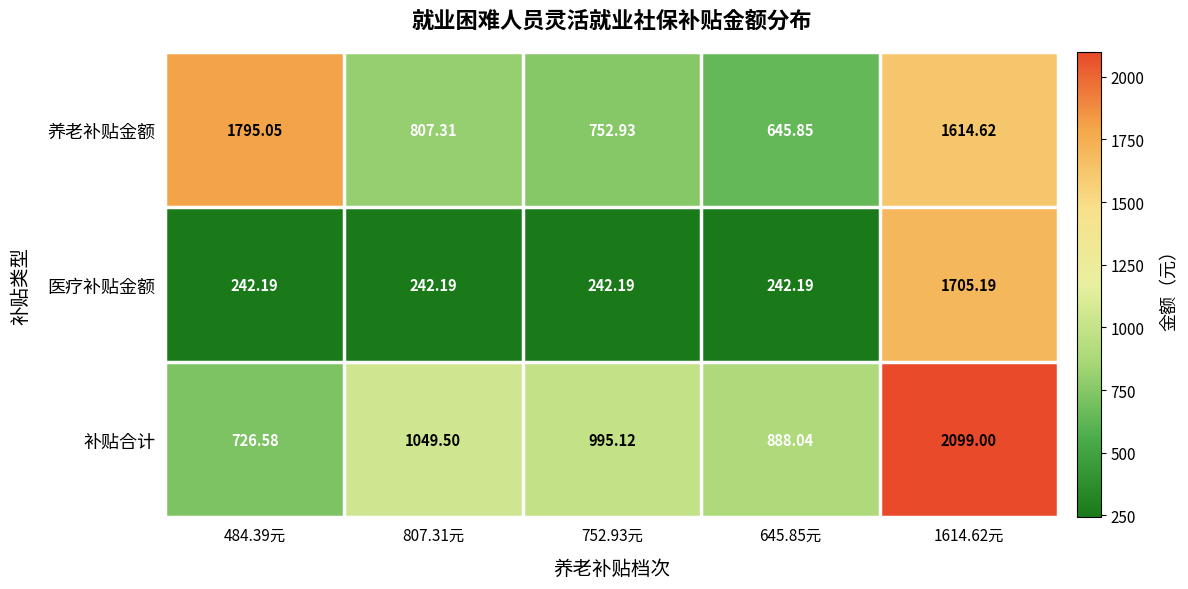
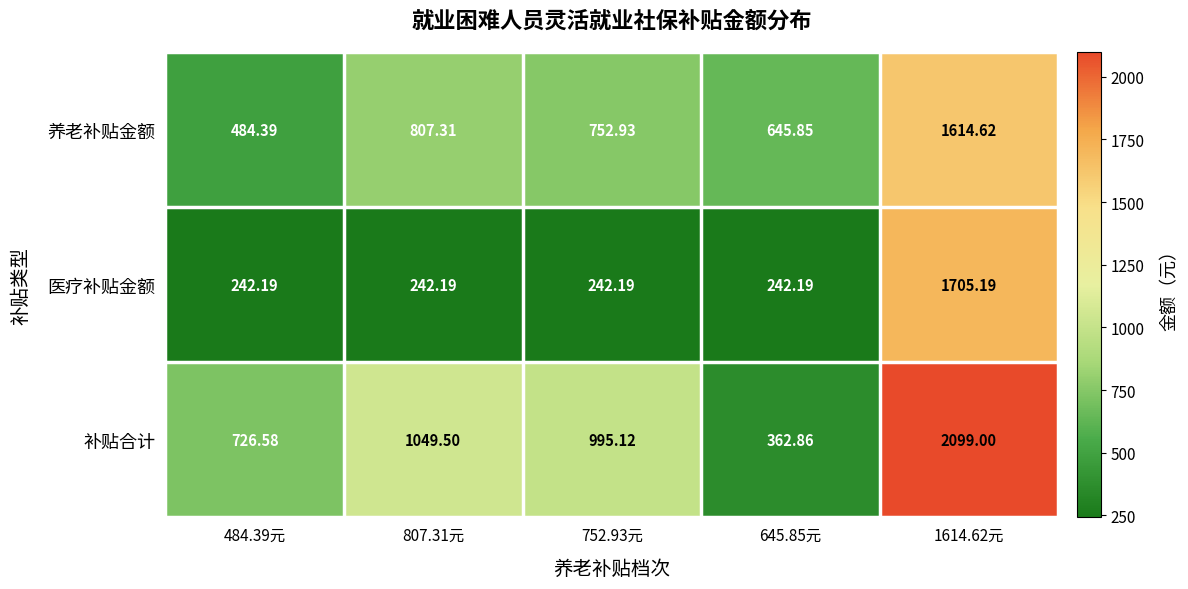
养老补贴金额, 484.39元: 1795.05 -> 484.39
补贴合计, 645.85元: 888.04 -> 362.86
